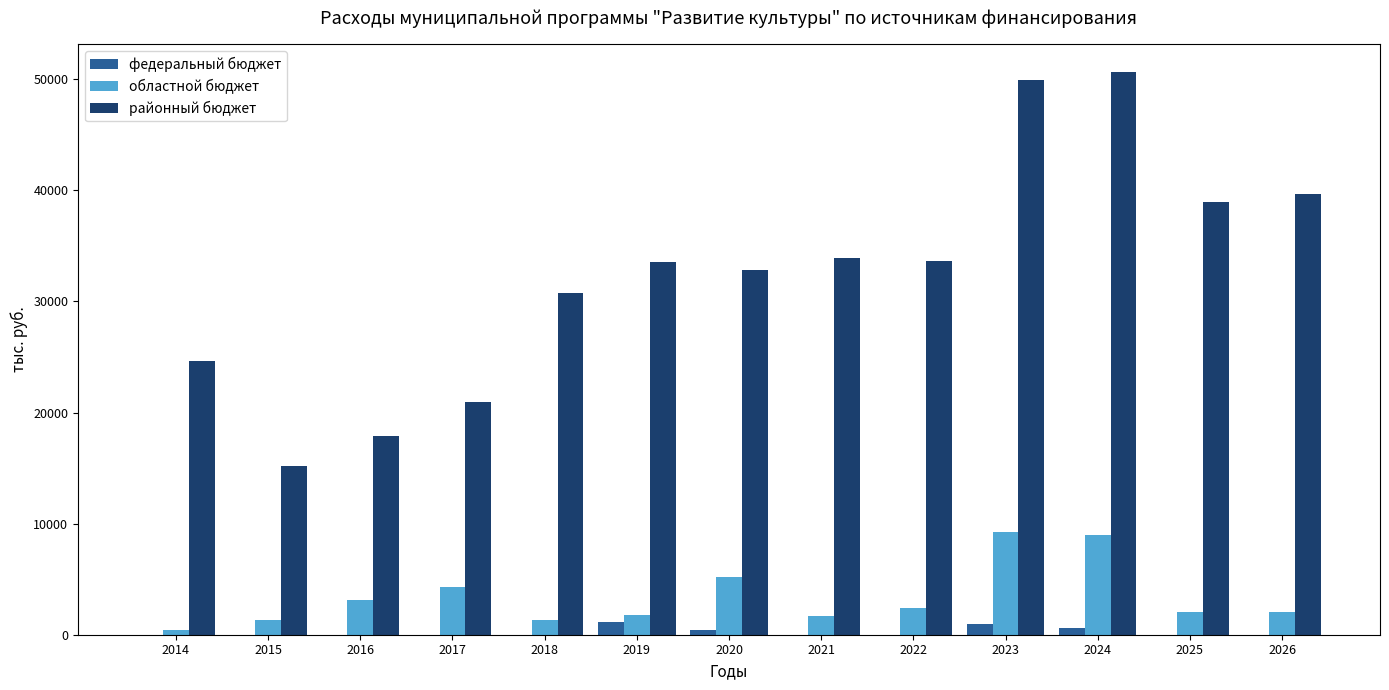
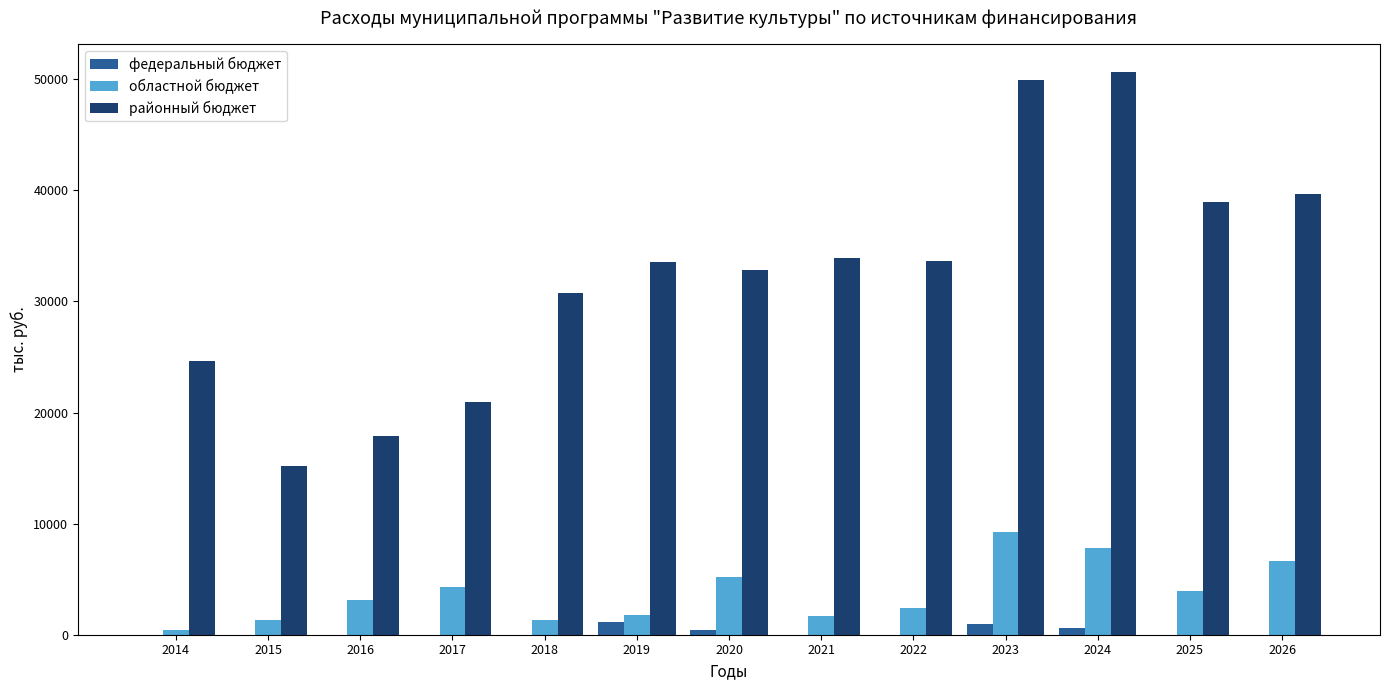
областной бюджет, 2024: 9000 -> 7800
областной бюджет, 2025: 2000 -> 3900
областной бюджет, 2026: 2000 -> 6700
